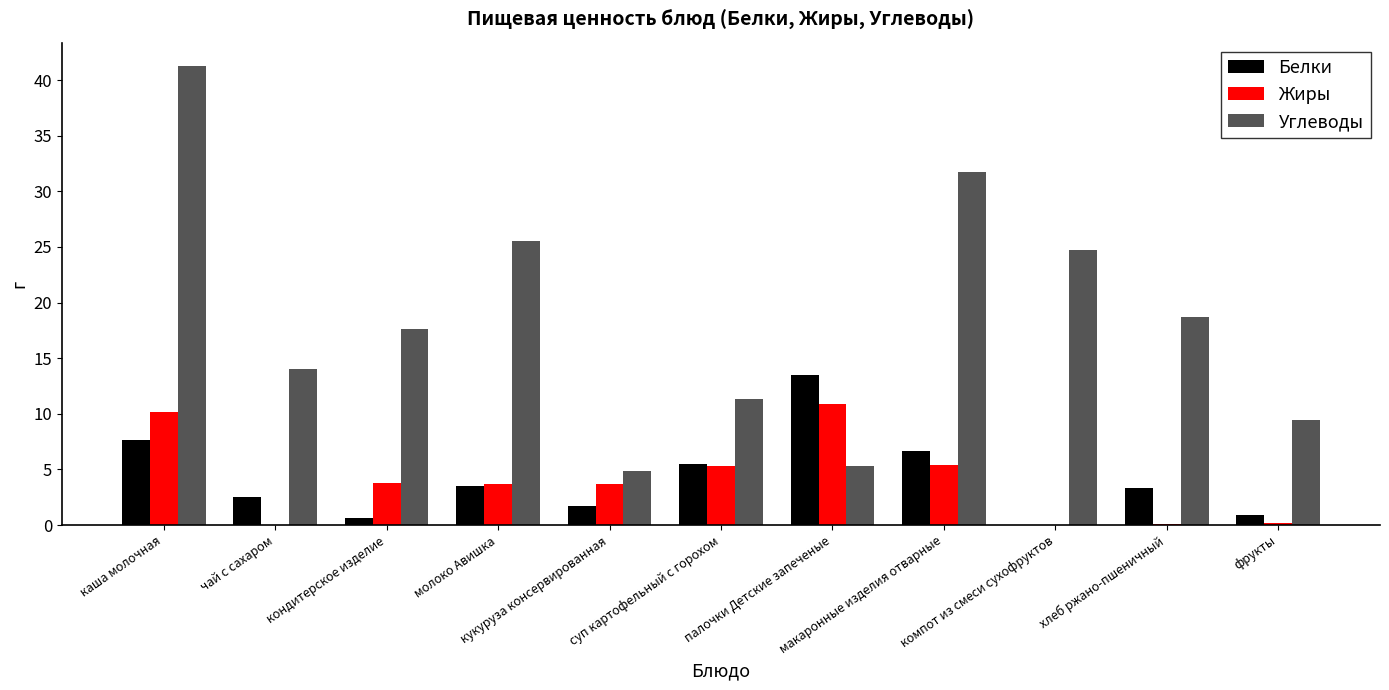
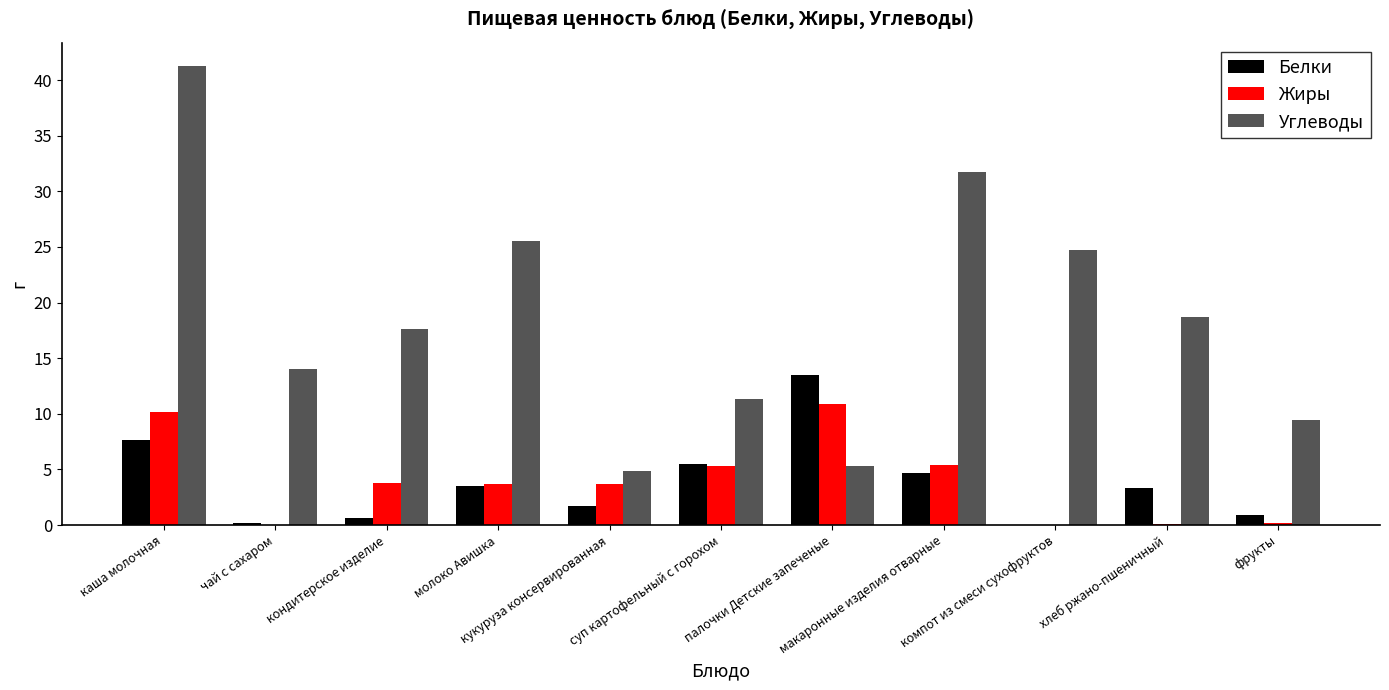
Белки, чай с сахаром: 2.5 -> 0.2
Белки, макаронные изделия отварные: 6.6 -> 4.7
